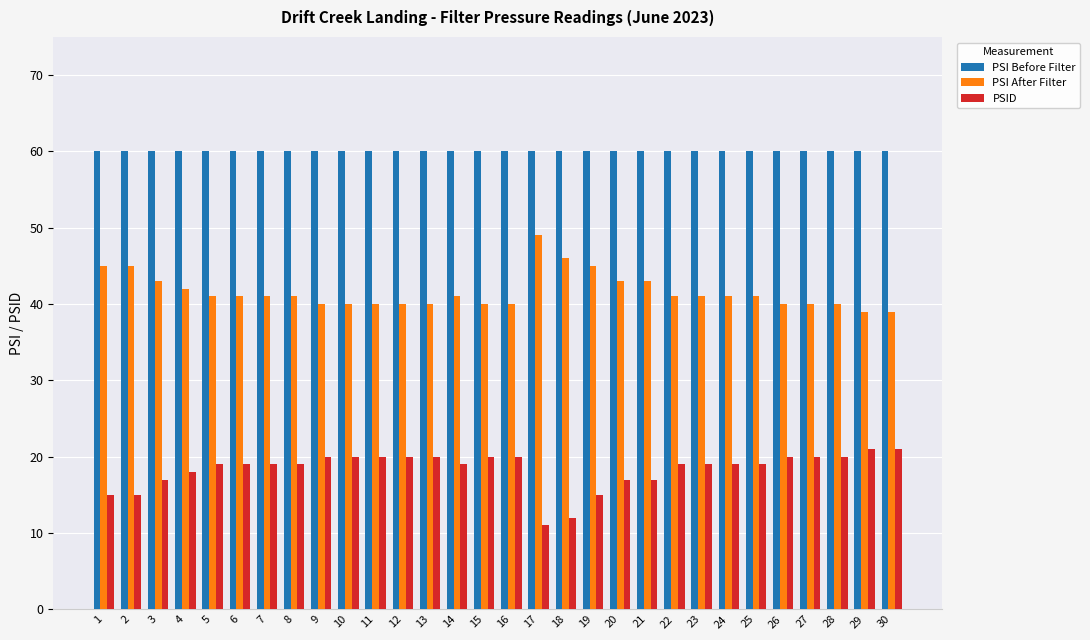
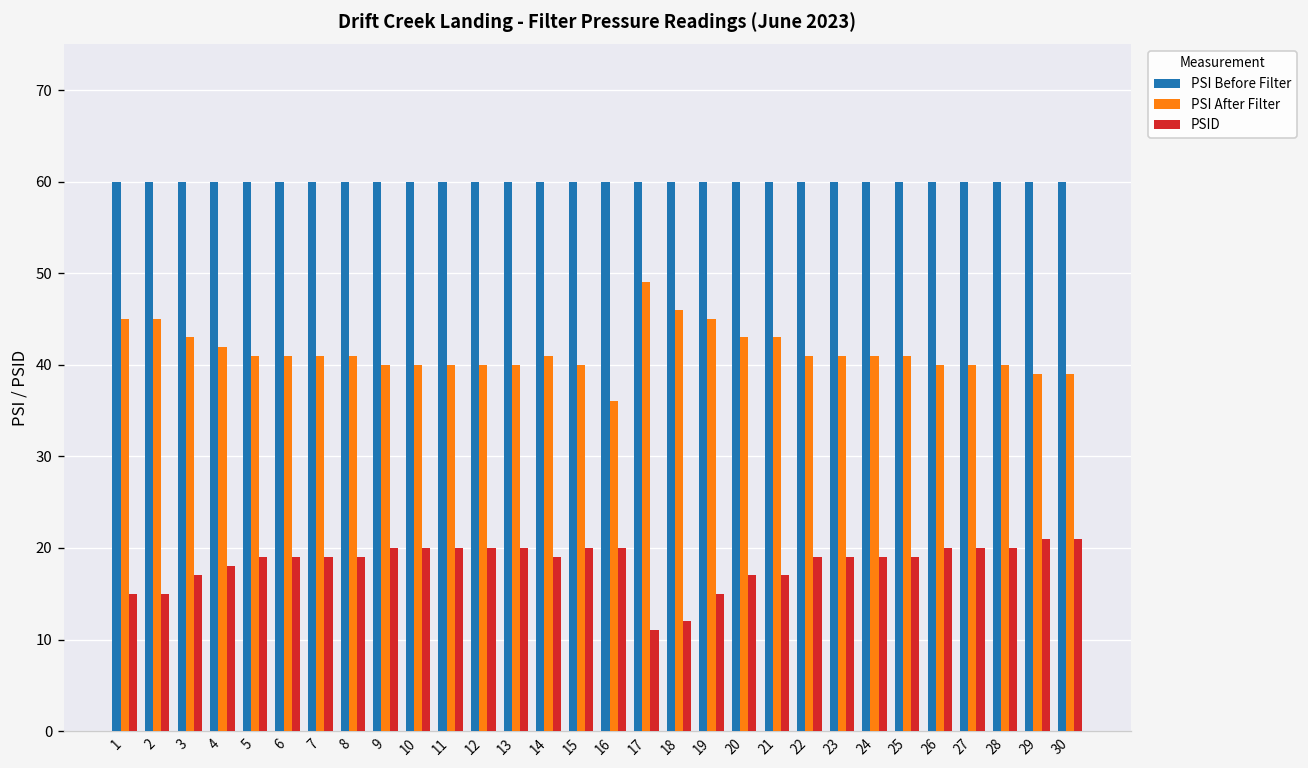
PSI After Filter, 16: 40 -> 36
